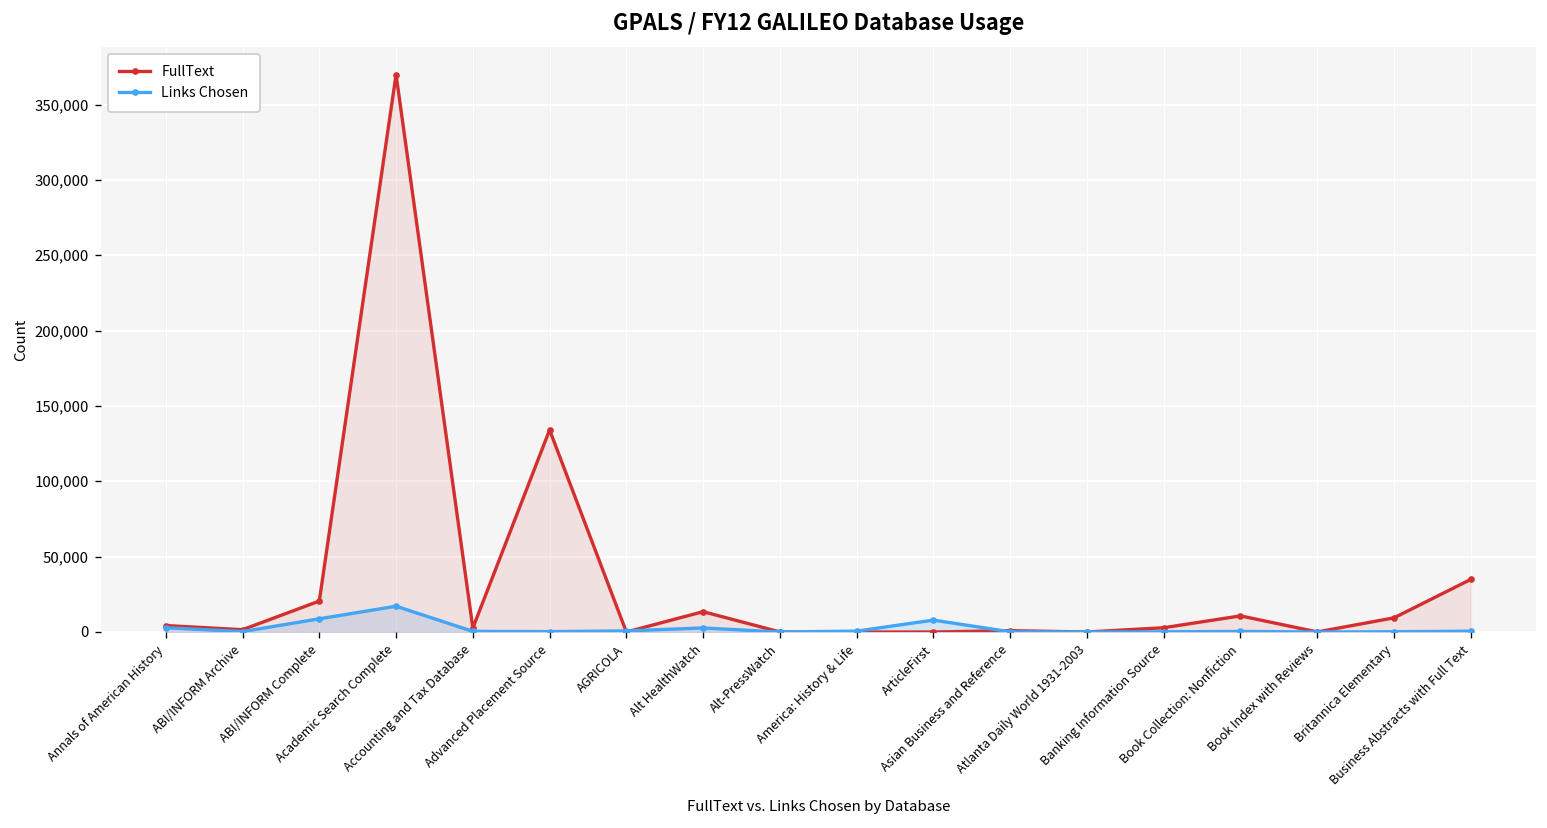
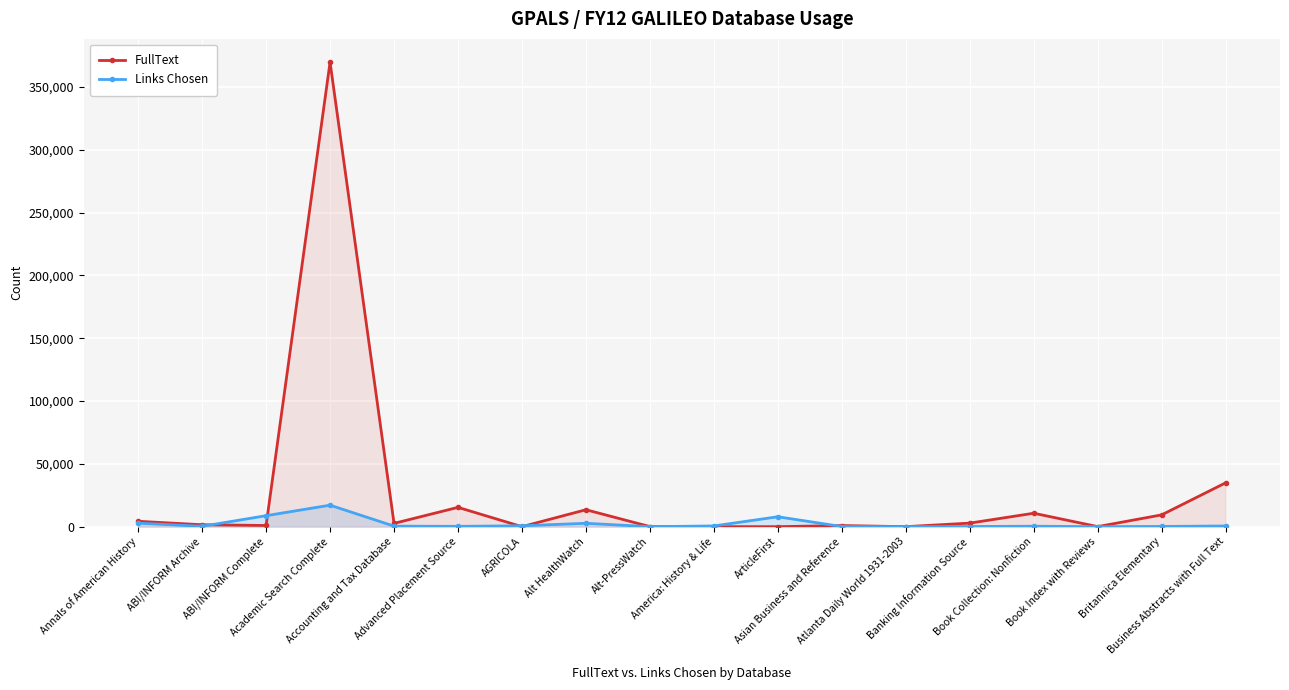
FullText, ABI/INFORM Complete: 21,000 -> 1,000
FullText, Advanced Placement Source: 134,000 -> 15,000
